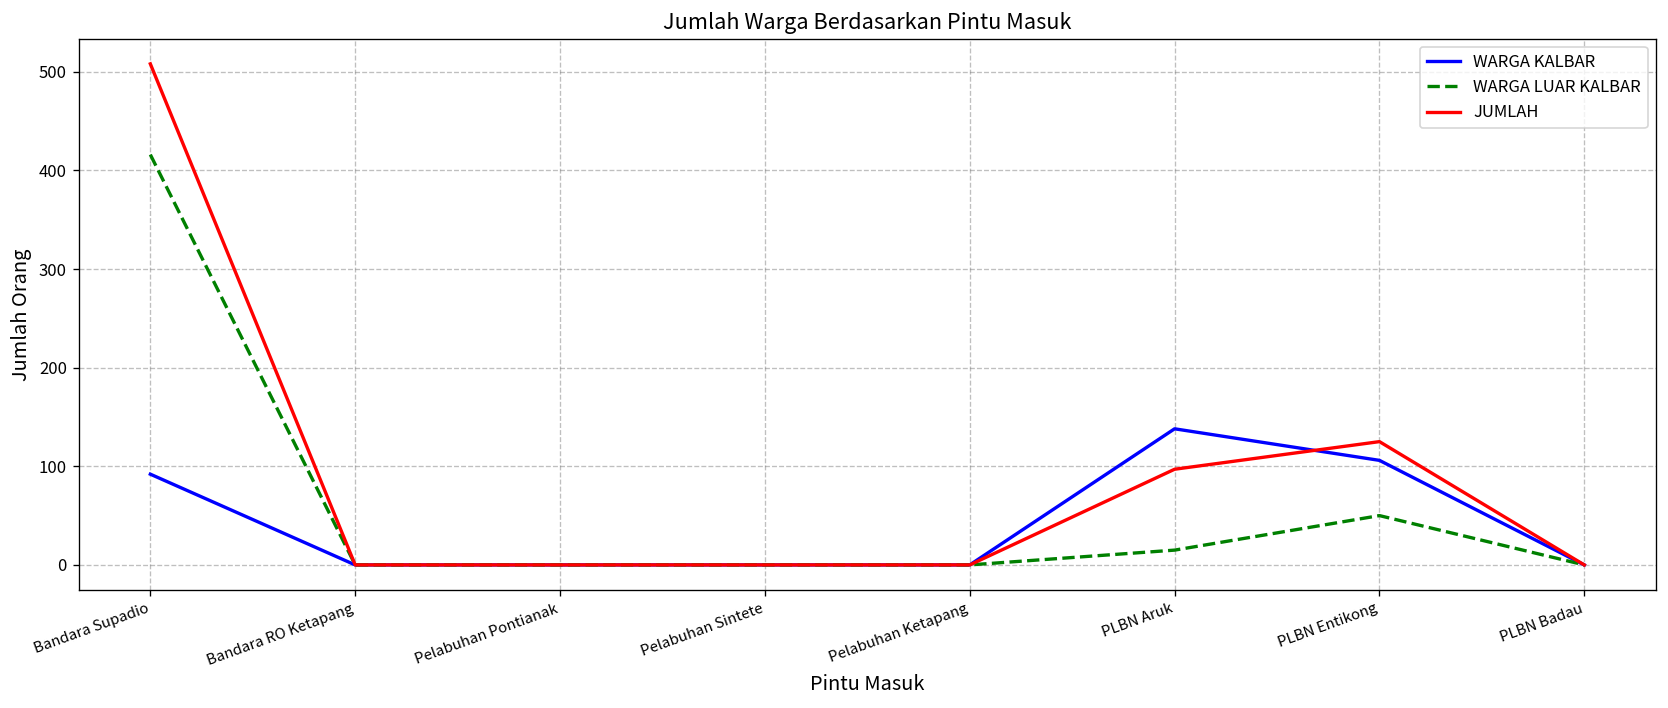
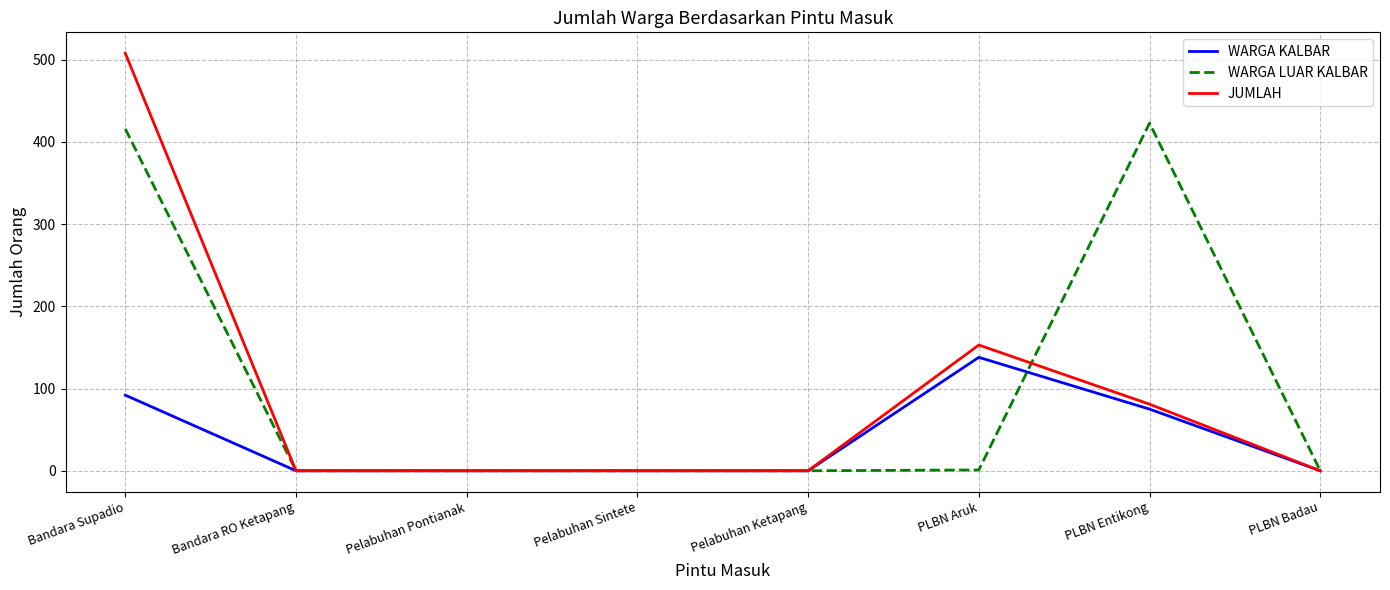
WARGA LUAR KALBAR, PLBN Aruk: 20 -> 0
JUMLAH, PLBN Aruk: 100 -> 150
WARGA KALBAR, PLBN Entikong: 110 -> 80
WARGA LUAR KALBAR, PLBN Entikong: 50 -> 420
JUMLAH, PLBN Entikong: 130 -> 80
